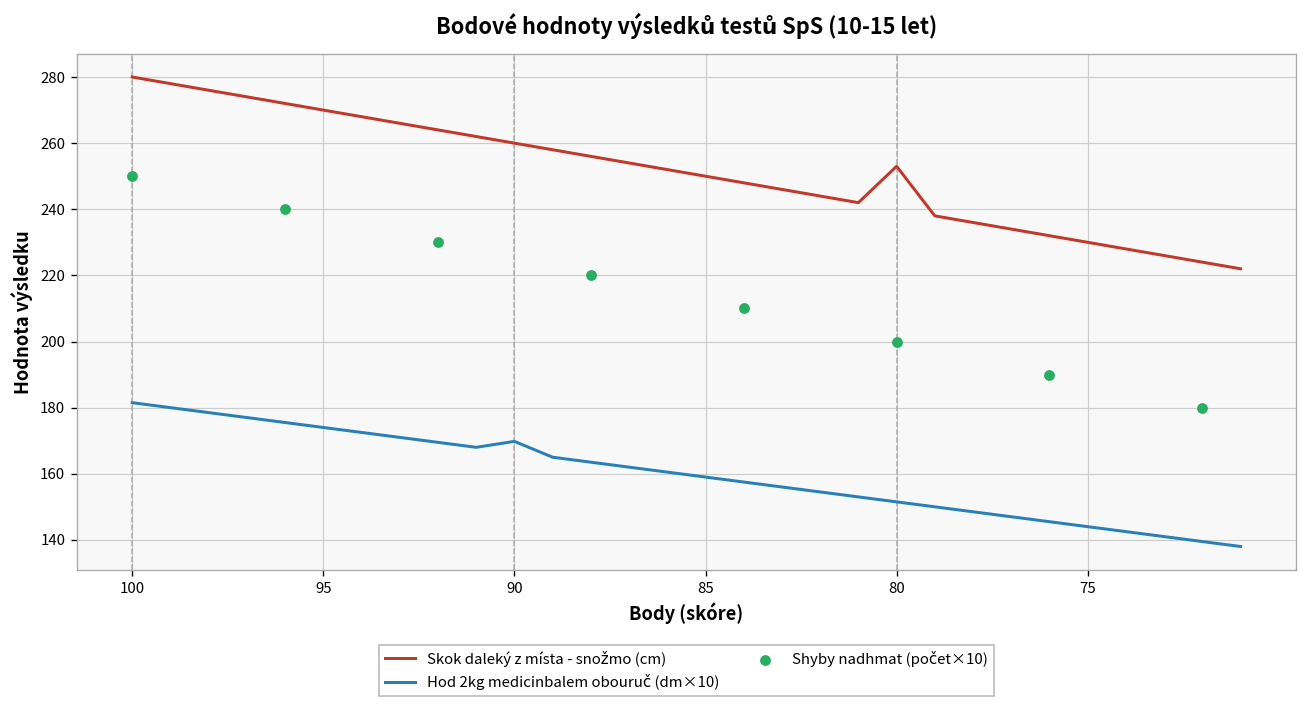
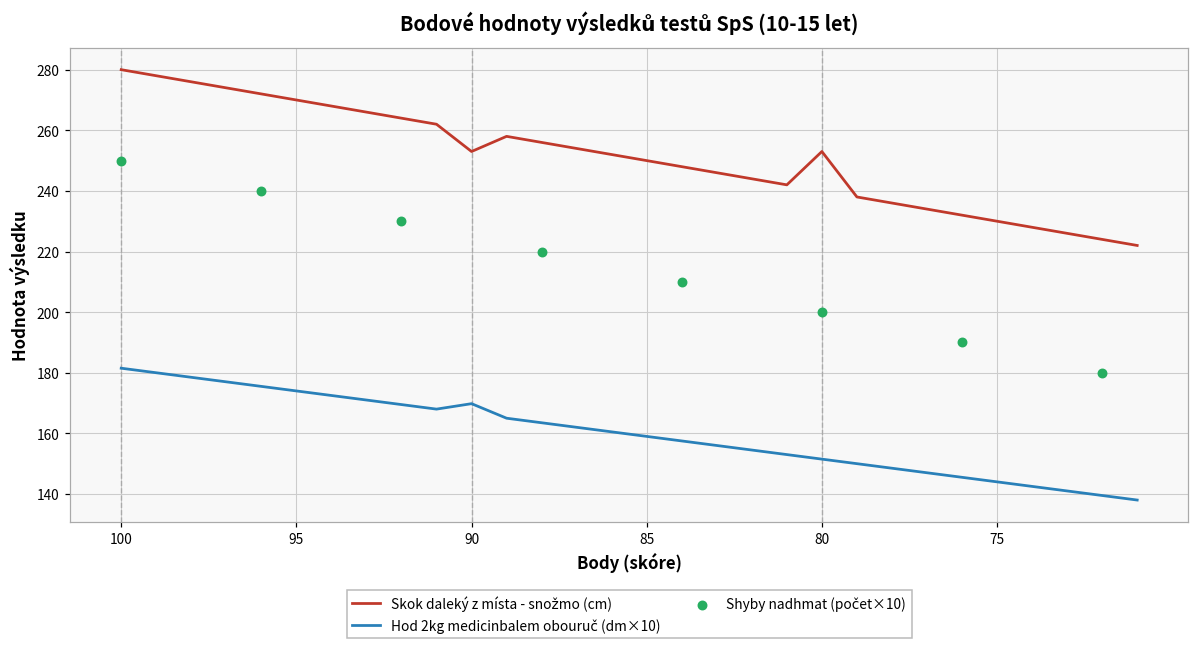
Skok daleký z místa - snožmo (cm), 90: 260 -> 253
